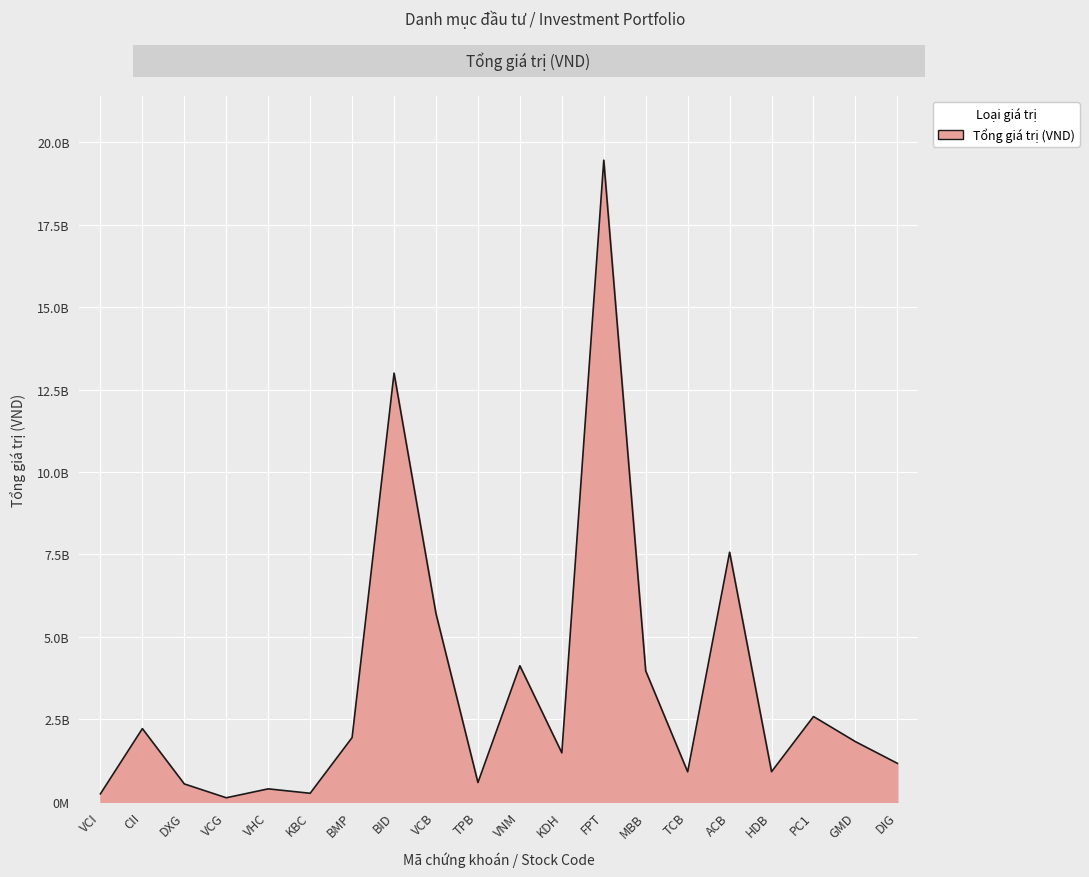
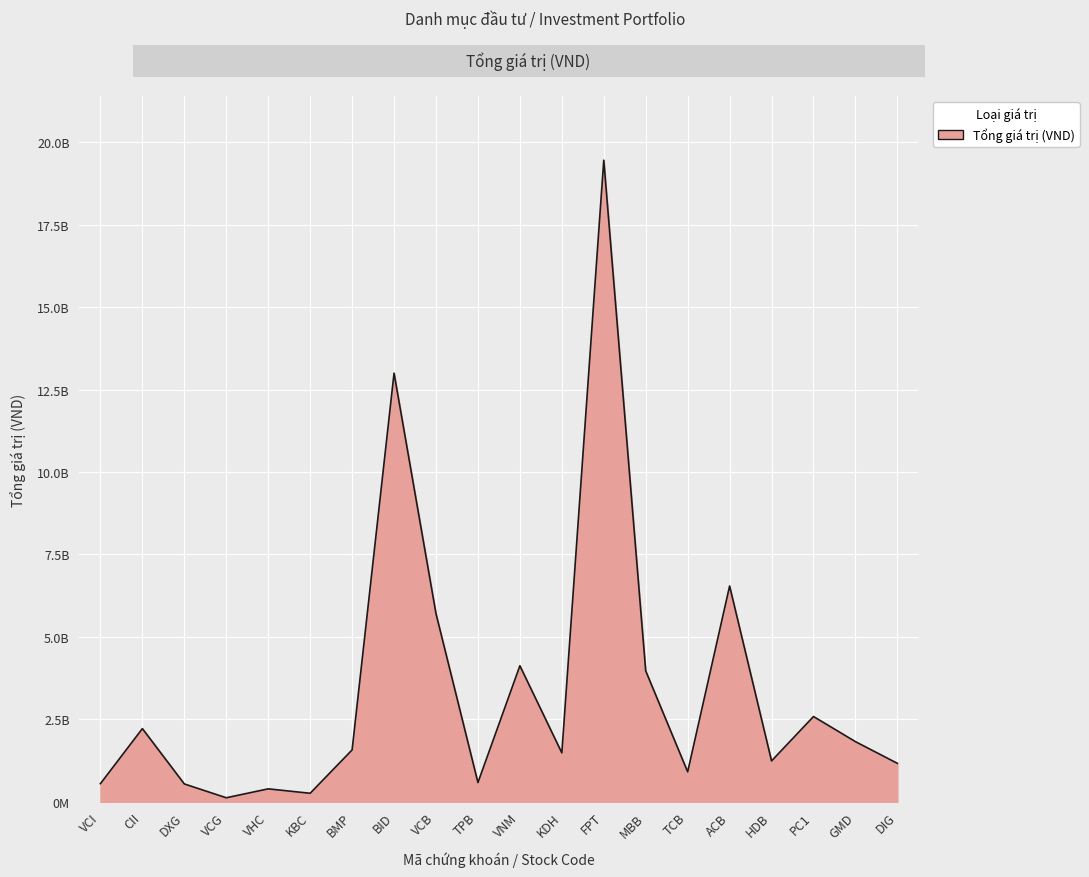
VCI: 200000000 -> 600000000
BMP: 2000000000 -> 1600000000
ACB: 7600000000 -> 6500000000
HDB: 900000000 -> 1200000000
